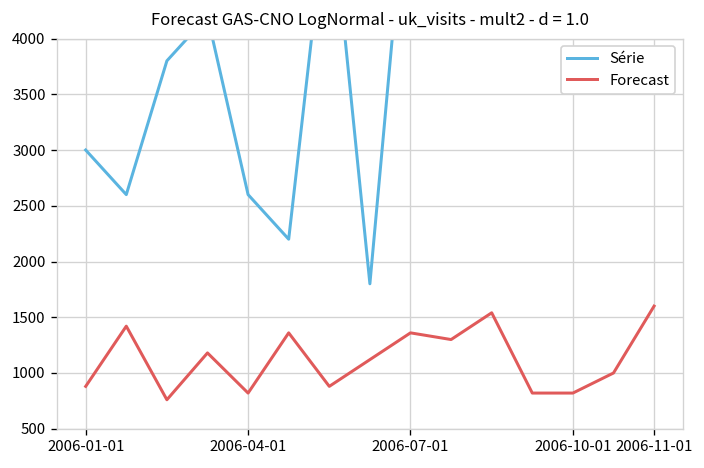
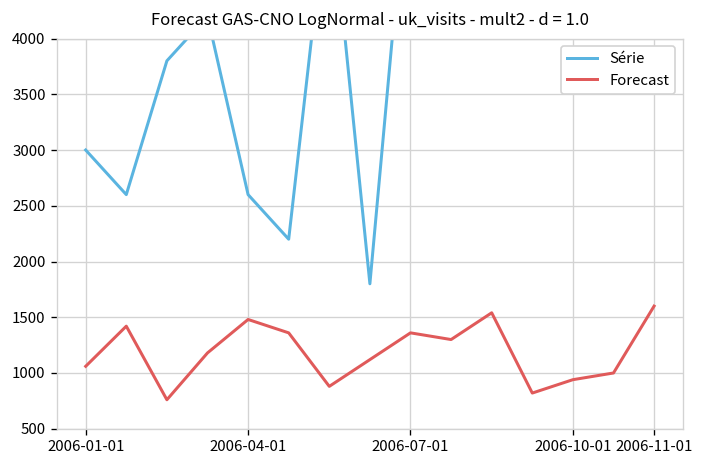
Forecast, 2006-01-01: 900 -> 1100
Forecast, 2006-04-01: 800 -> 1500
Forecast, 2006-10-01: 800 -> 900
